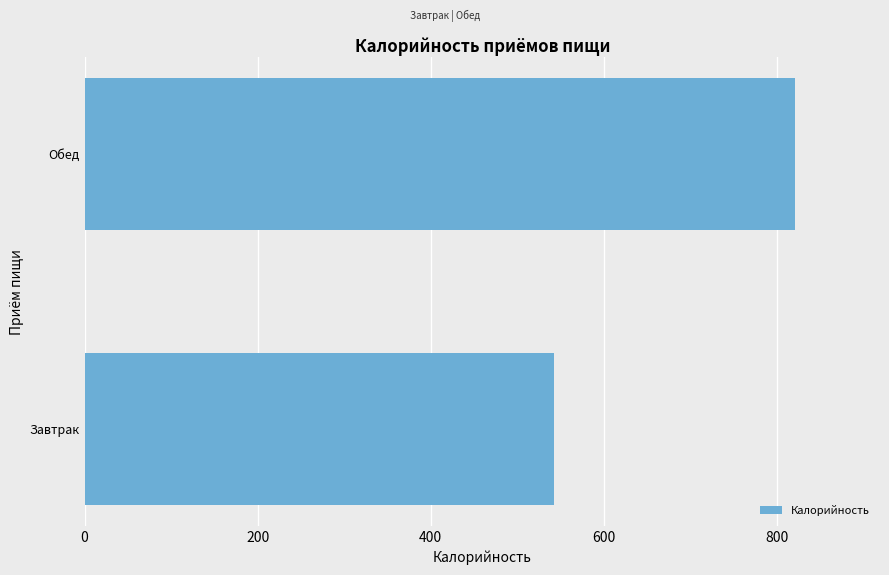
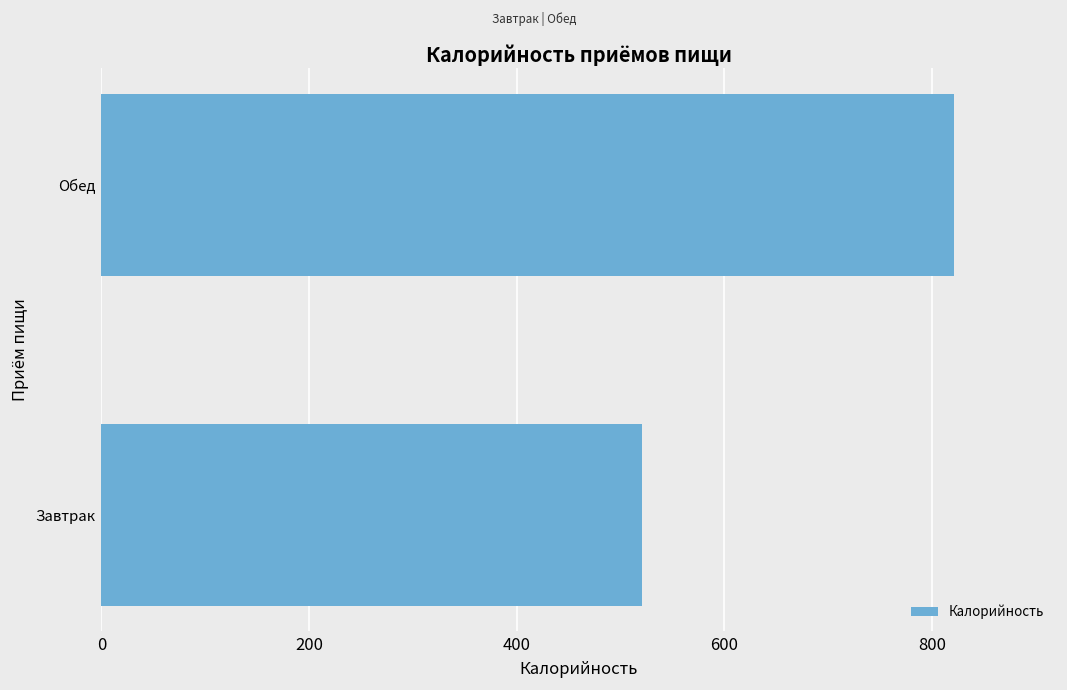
Завтрак: 540 -> 520
